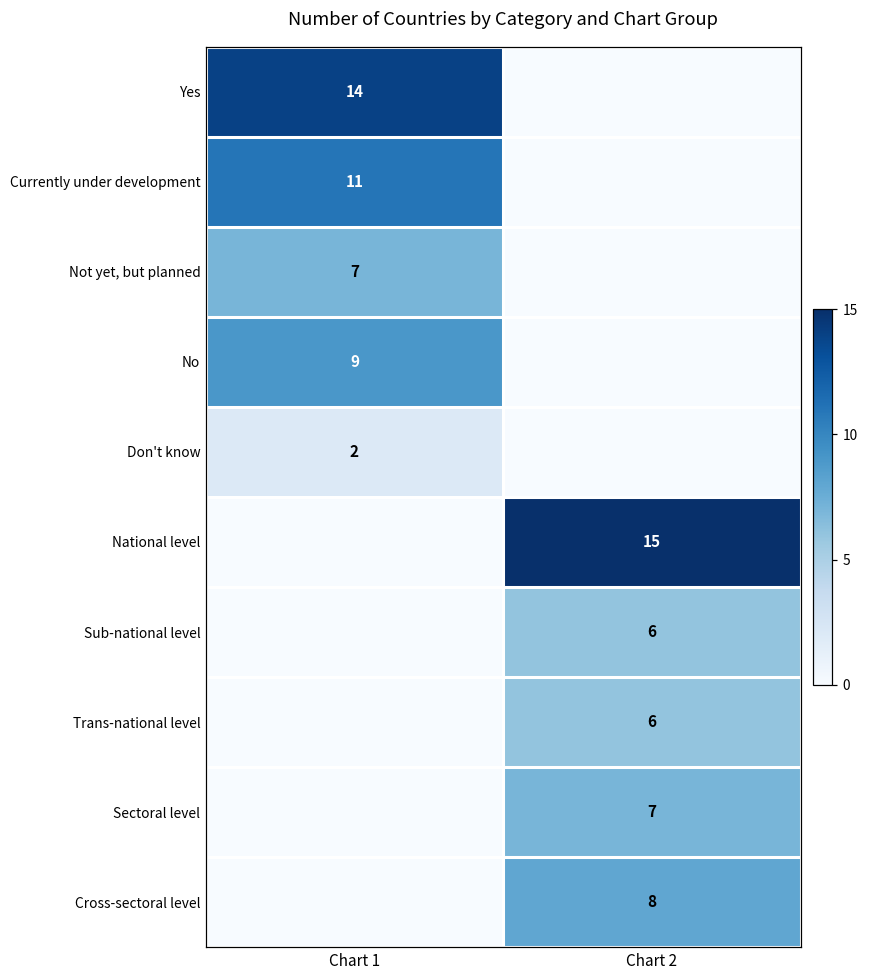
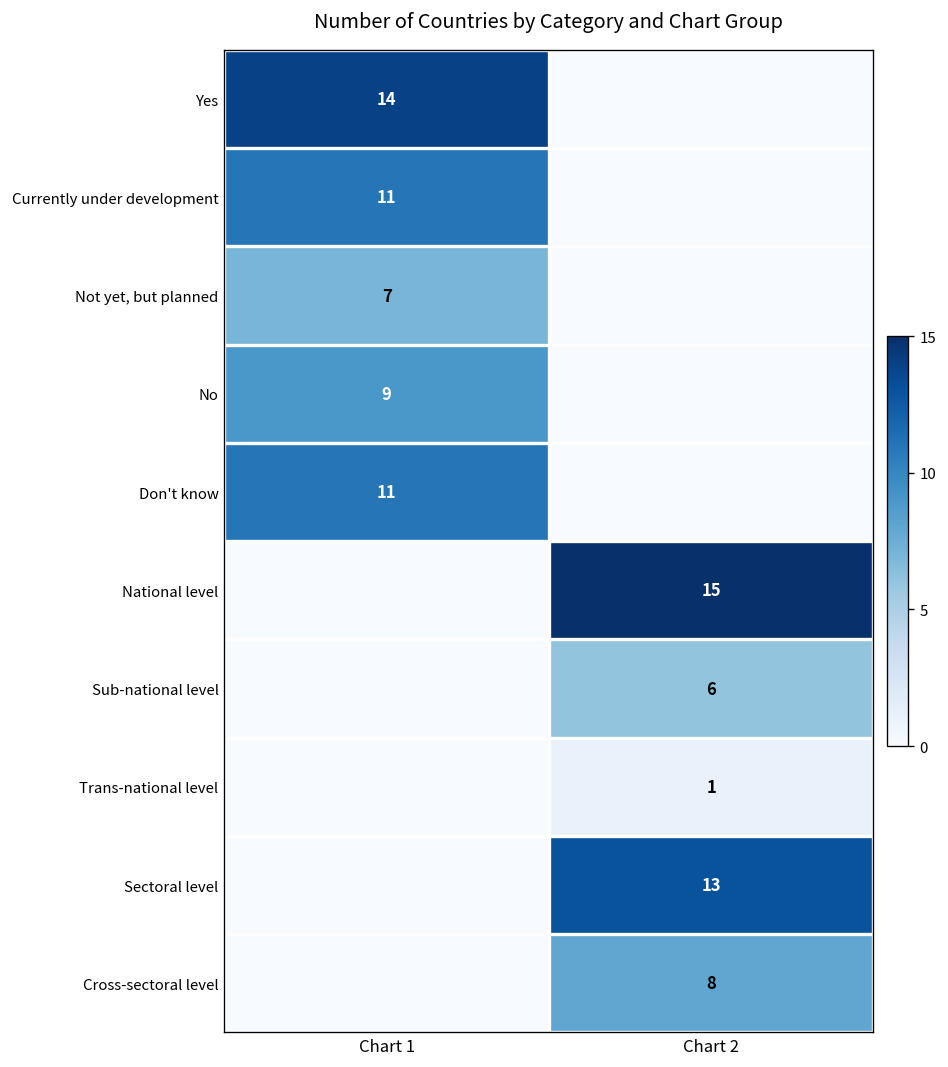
Don't know, Chart 1: 2 -> 11
Trans-national level, Chart 2: 6 -> 1
Sectoral level, Chart 2: 7 -> 13
